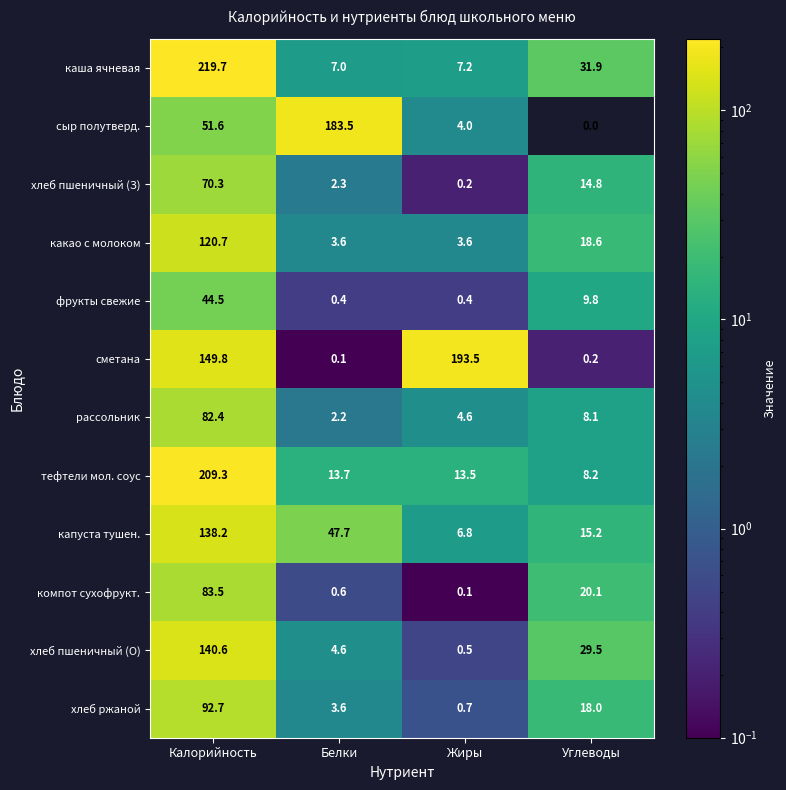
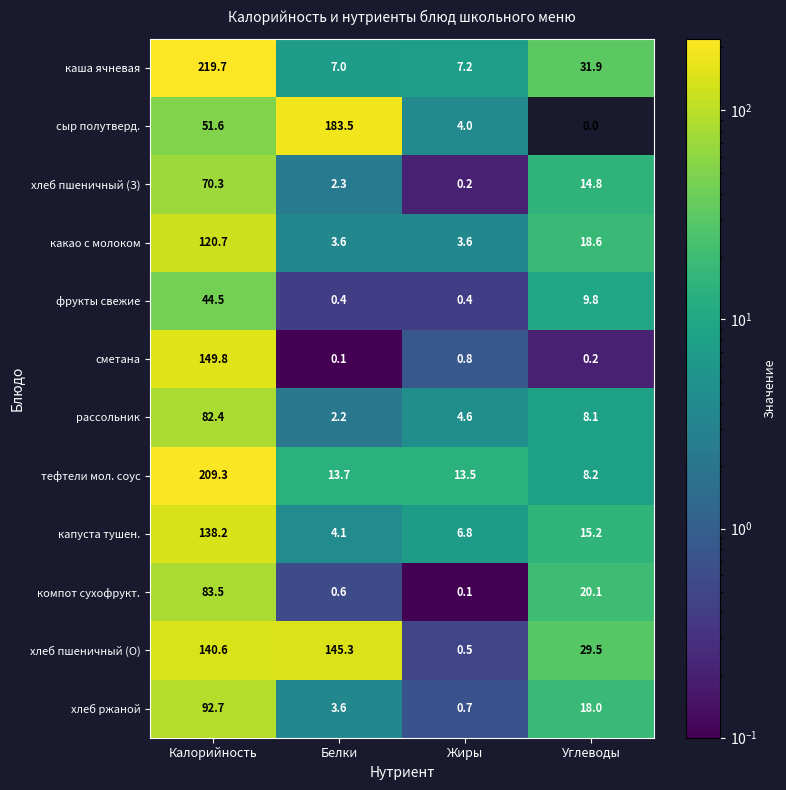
сметана, Жиры: 193.5 -> 0.8
капуста тушен., Белки: 47.7 -> 4.1
хлеб пшеничный (О), Белки: 4.6 -> 145.3
